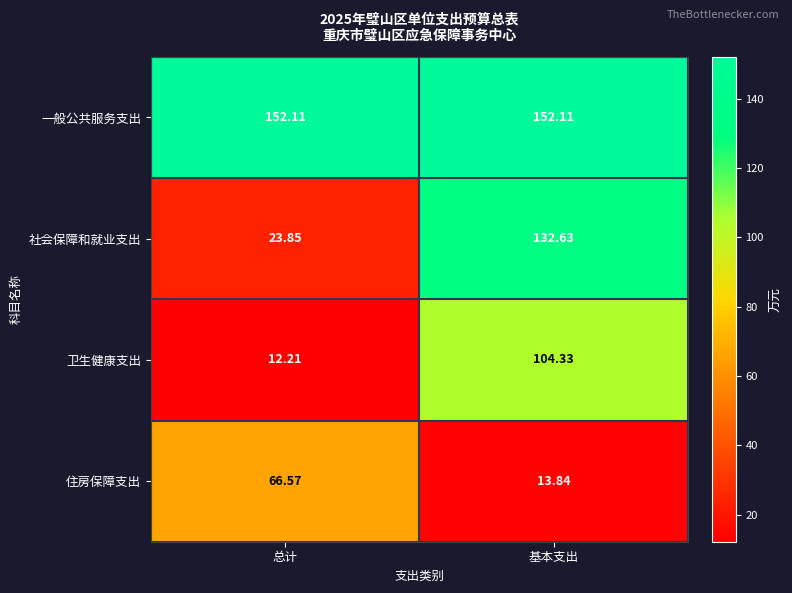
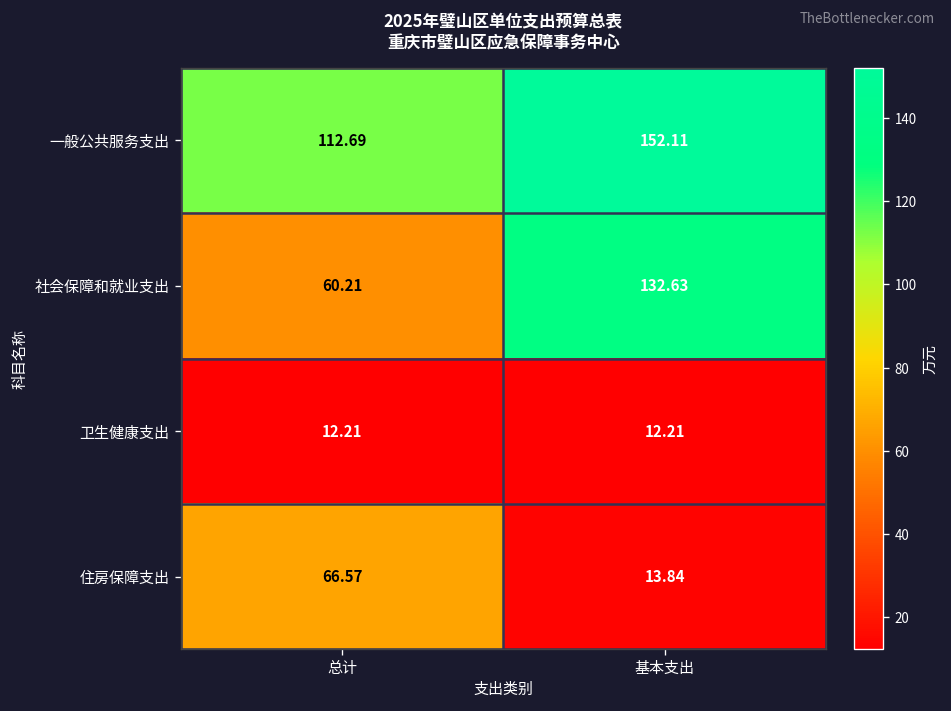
一般公共服务支出, 总计: 152.11 -> 112.69
社会保障和就业支出, 总计: 23.85 -> 60.21
卫生健康支出, 基本支出: 104.33 -> 12.21
